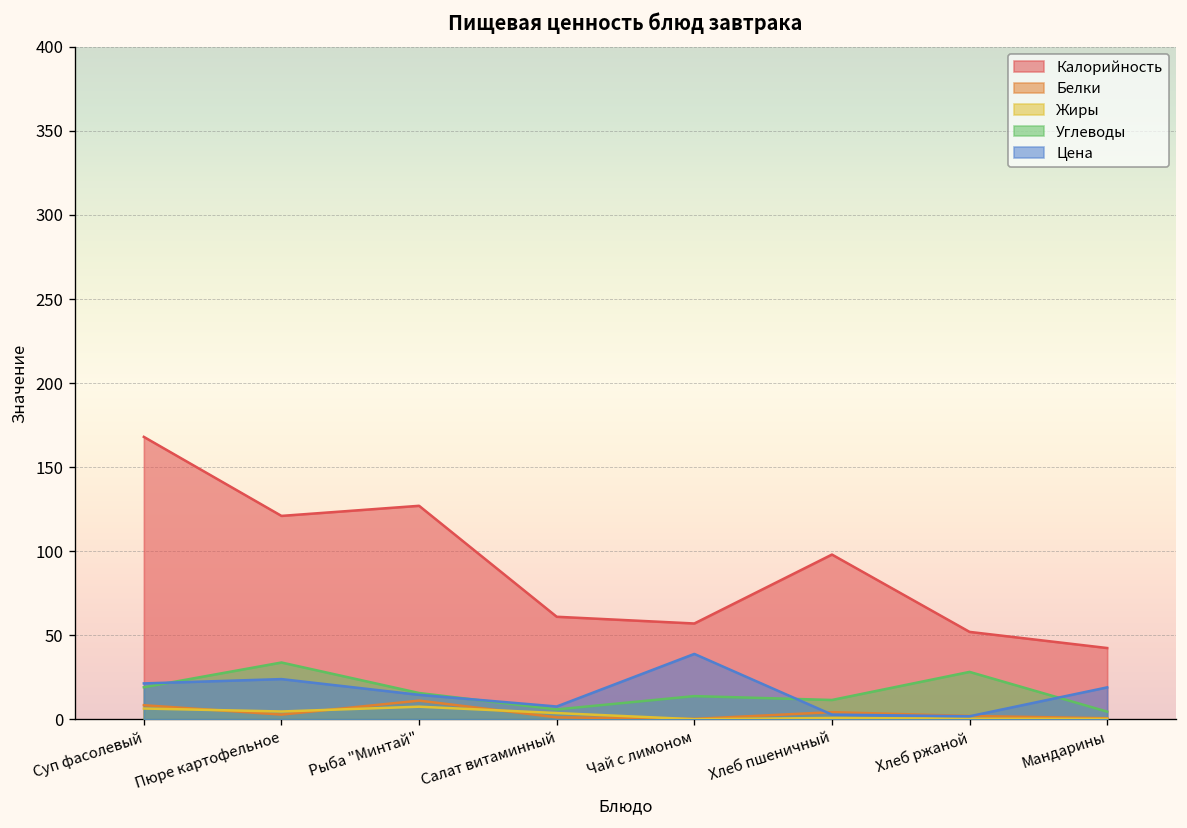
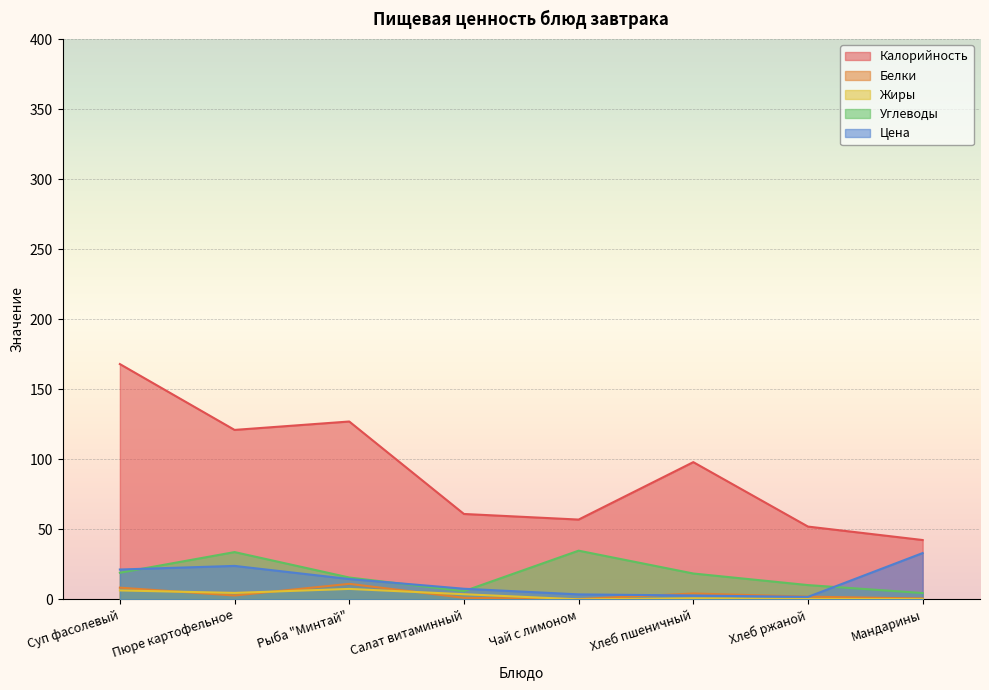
Углеводы, Чай с лимоном: 14 -> 35
Цена, Чай с лимоном: 39 -> 4
Углеводы, Хлеб пшеничный: 12 -> 19
Углеводы, Хлеб ржаной: 28 -> 10
Цена, Мандарины: 19 -> 33
